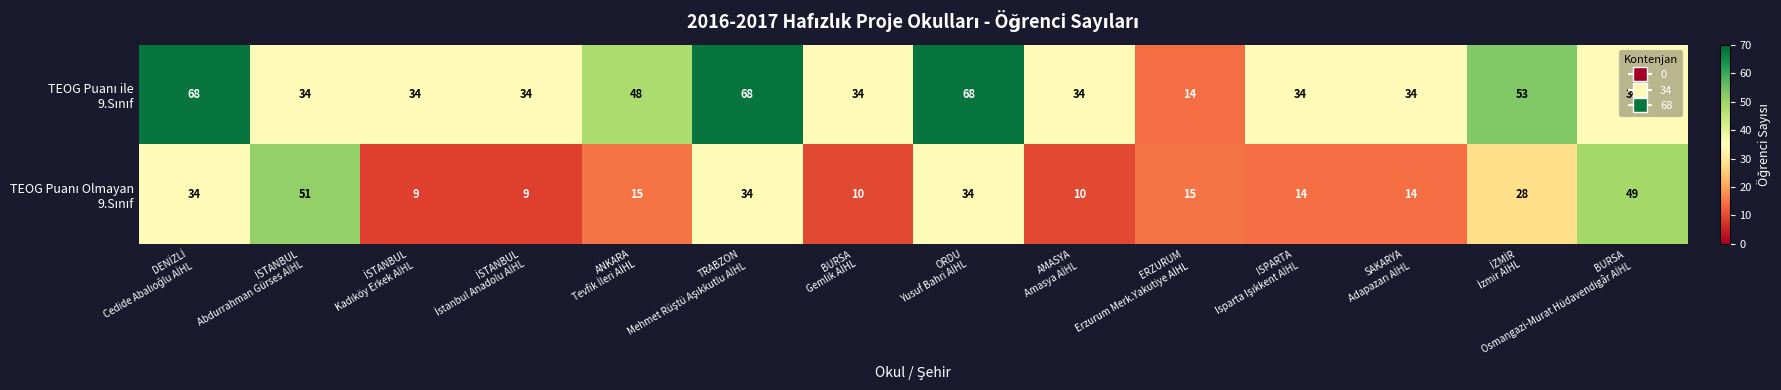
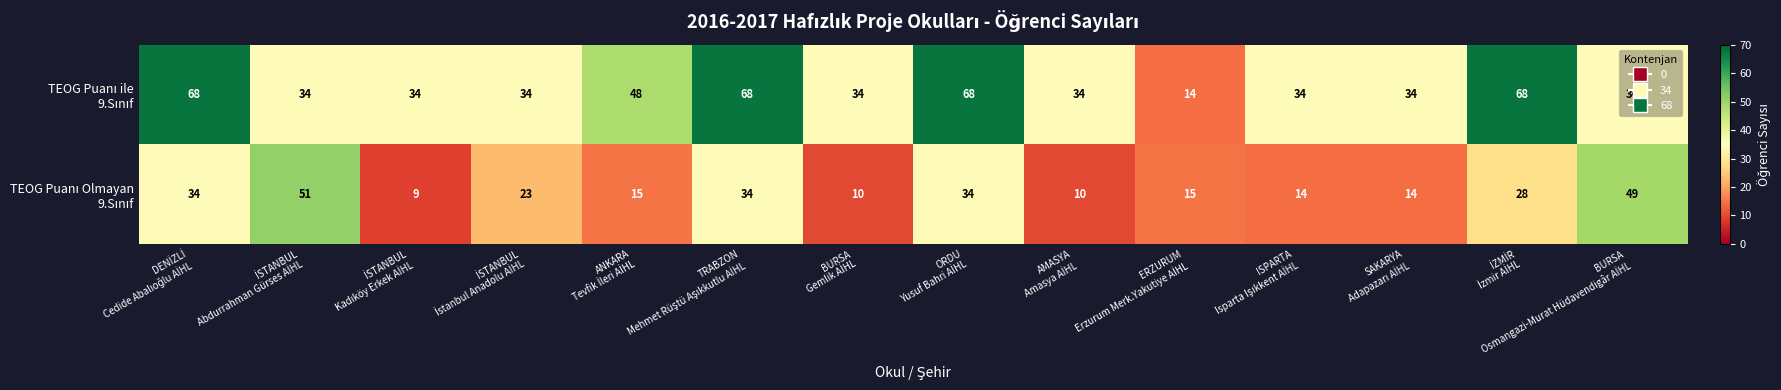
TEOG Puanı ile 9.Sınıf, İZMİR İzmir AİHL: 53 -> 68
TEOG Puanı Olmayan 9.Sınıf, İSTANBUL İstanbul Anadolu AİHL: 9 -> 23
